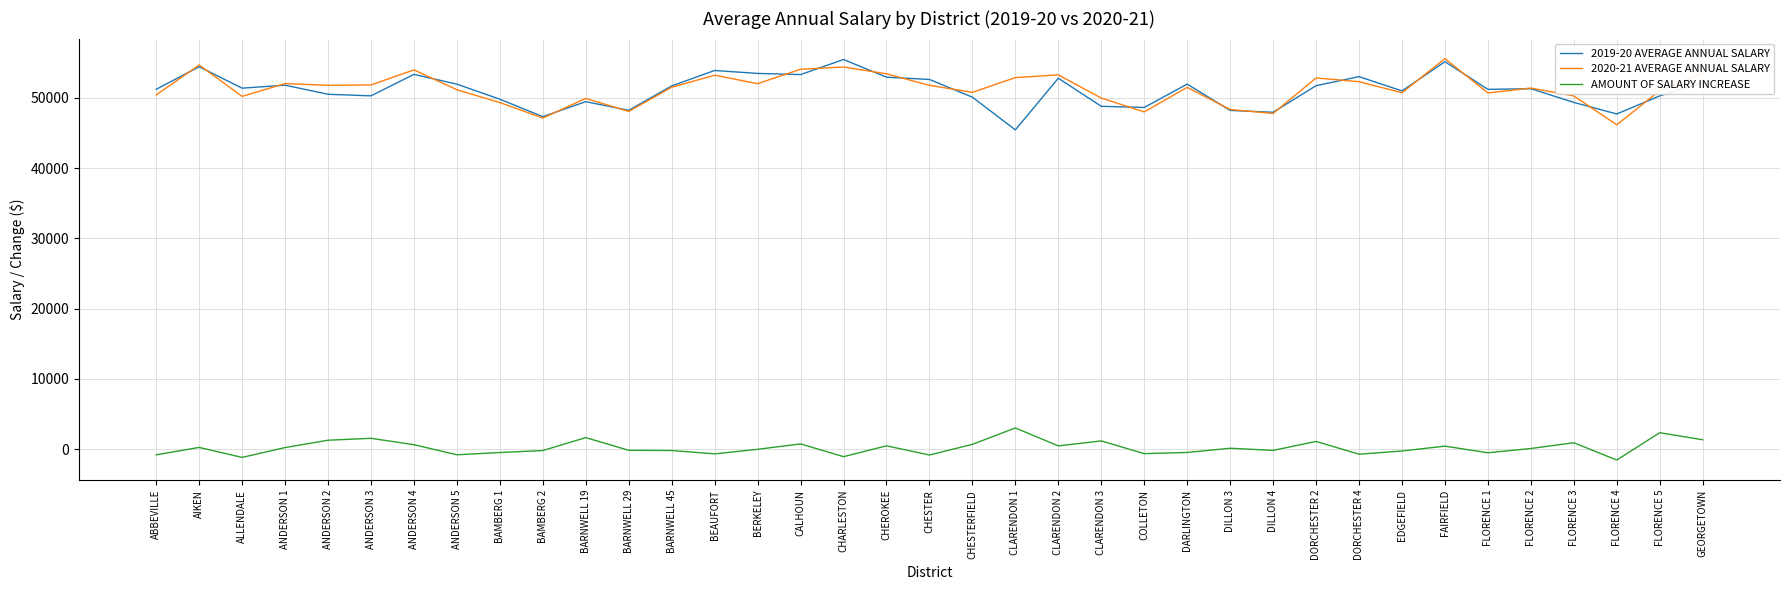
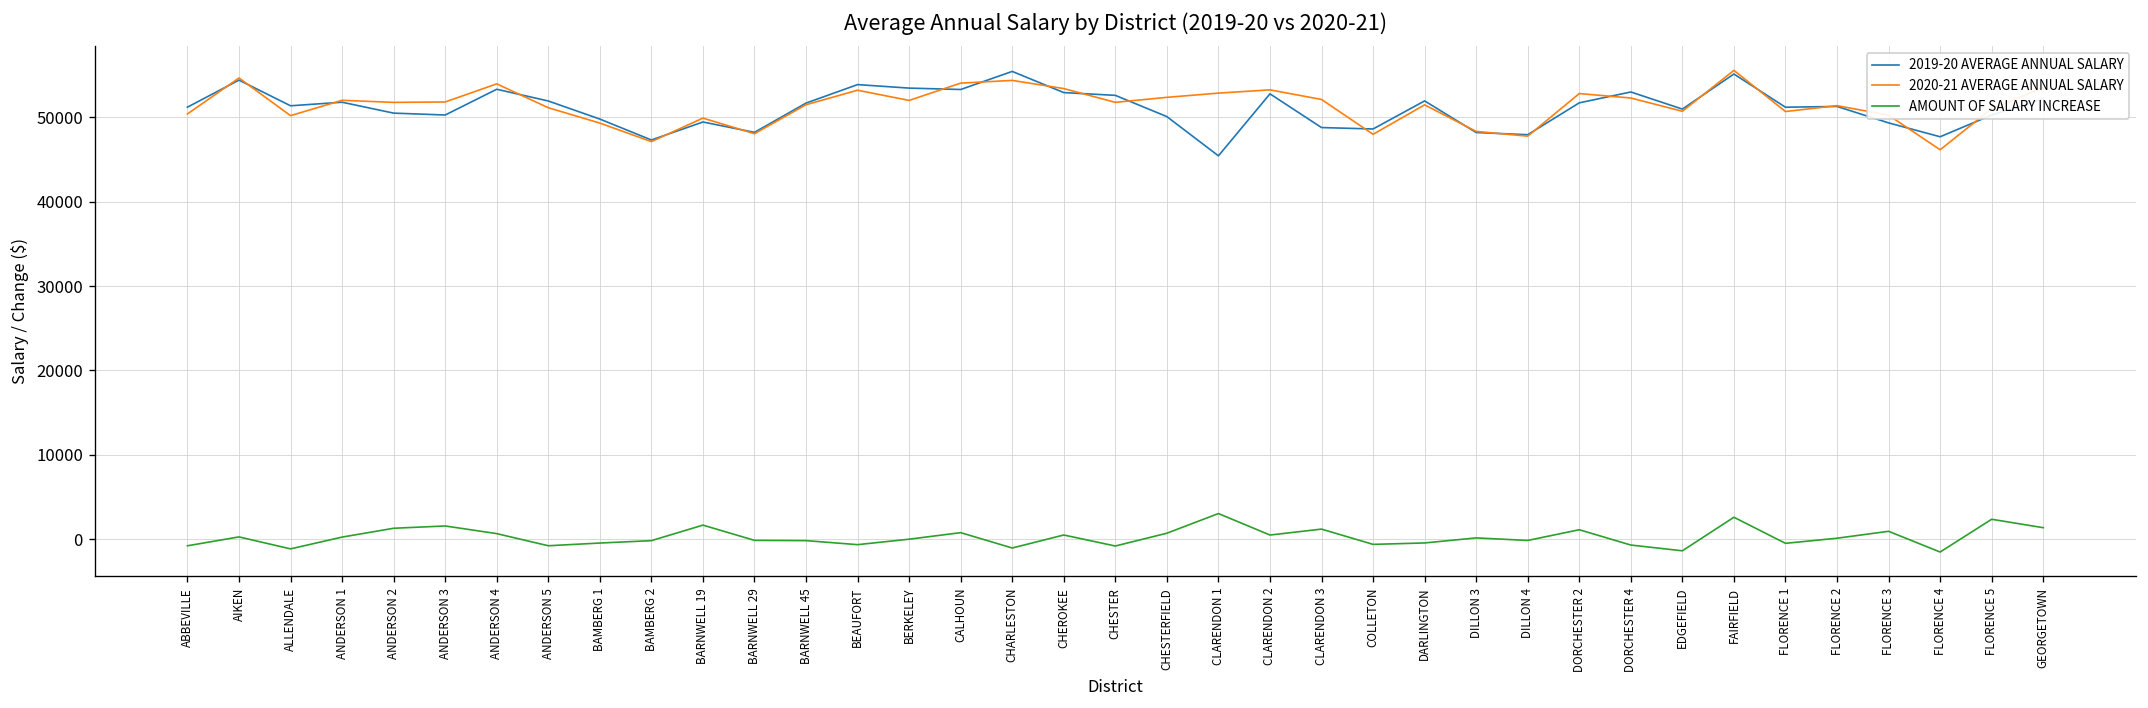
2020-21 AVERAGE ANNUAL SALARY, CHESTERFIELD: 51000 -> 52000
2020-21 AVERAGE ANNUAL SALARY, CLARENDON 3: 50000 -> 52000
AMOUNT OF SALARY INCREASE, EDGEFIELD: 0 -> -1000
AMOUNT OF SALARY INCREASE, FAIRFIELD: 0 -> 3000
